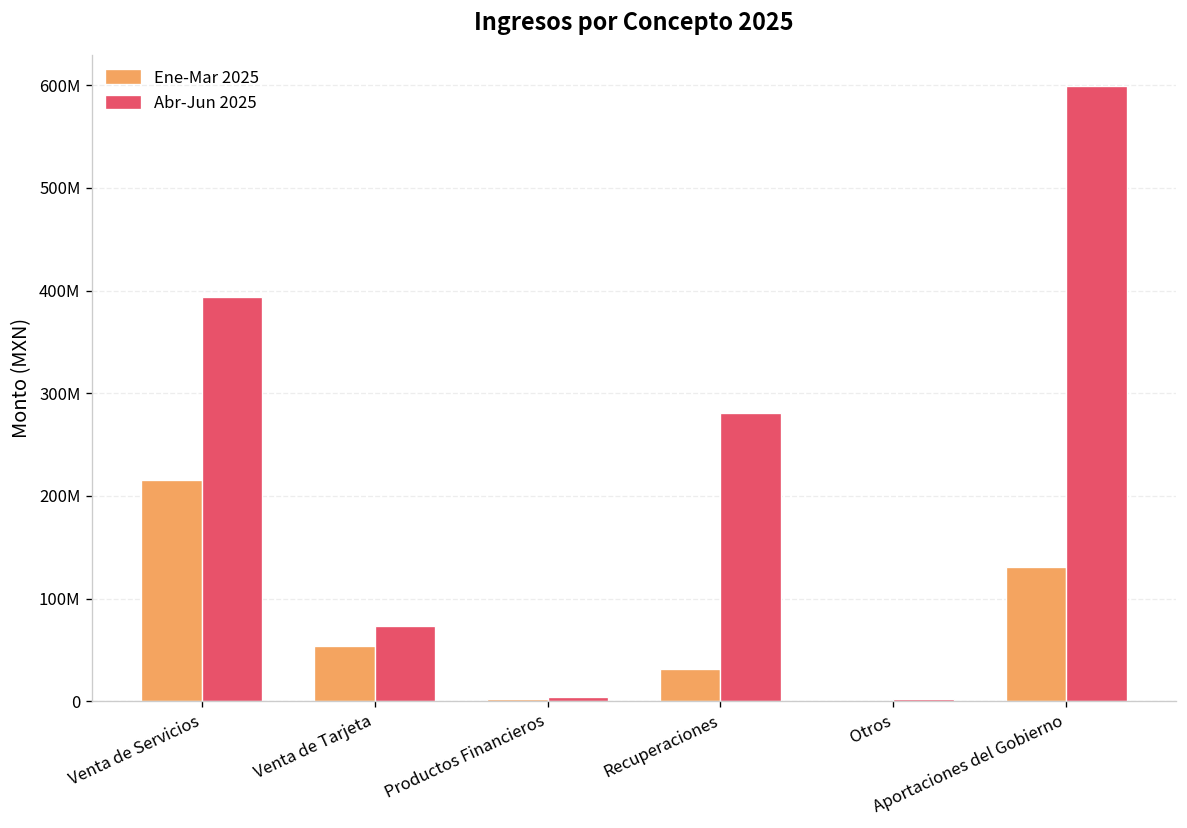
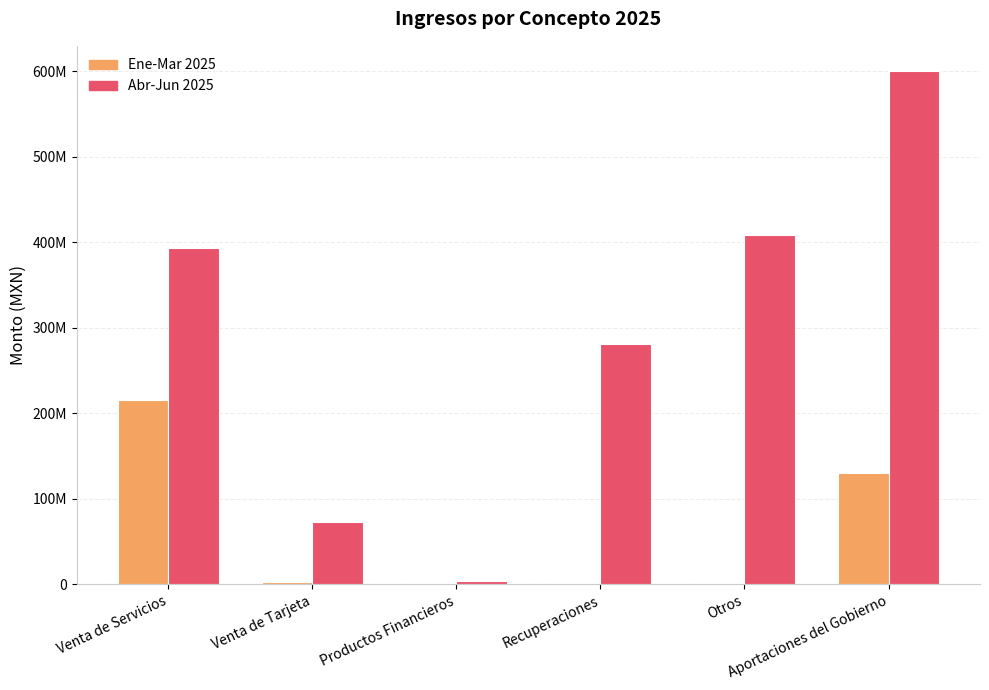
Ene-Mar 2025, Venta de Tarjeta: 50000000 -> 0
Ene-Mar 2025, Recuperaciones: 30000000 -> 0
Abr-Jun 2025, Otros: 0 -> 410000000
